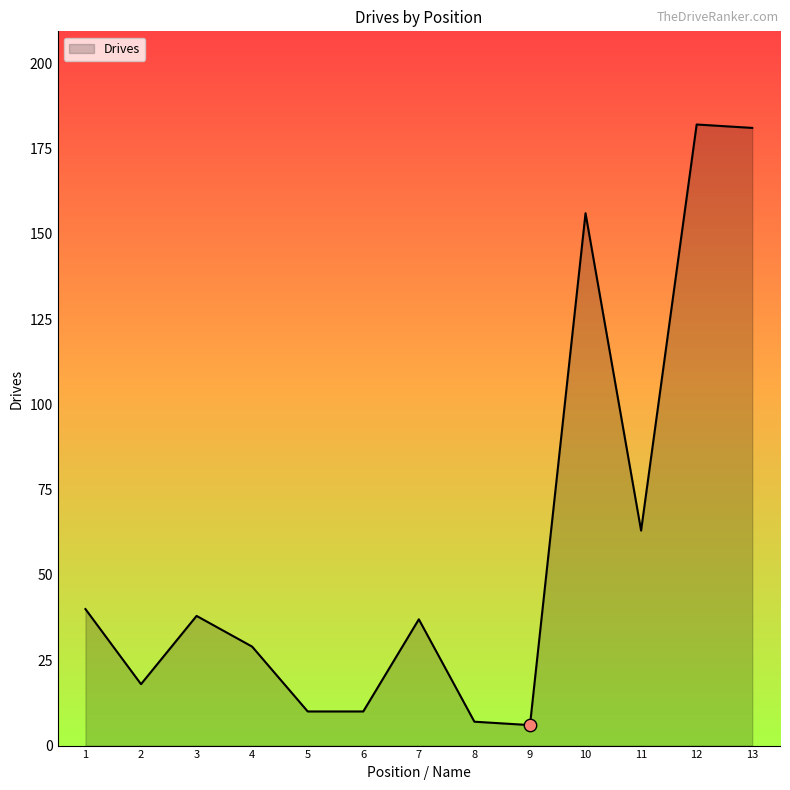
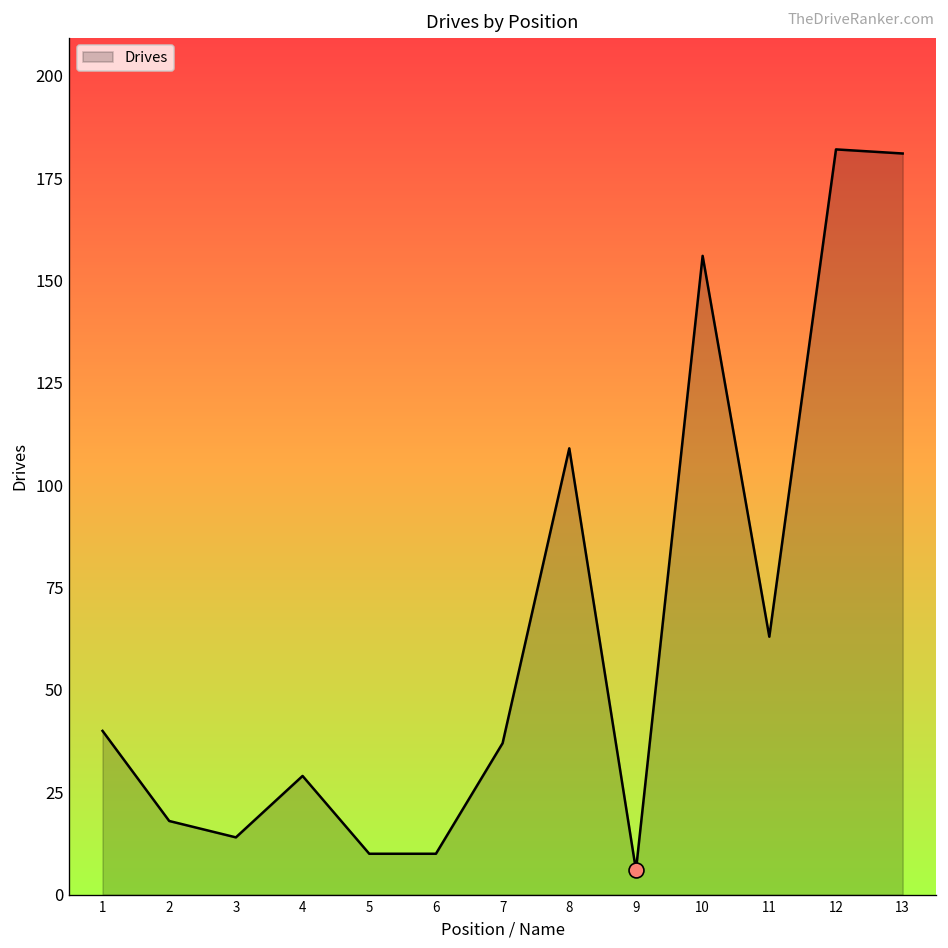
Drives, 3: 38 -> 14
Drives, 8: 7 -> 109
